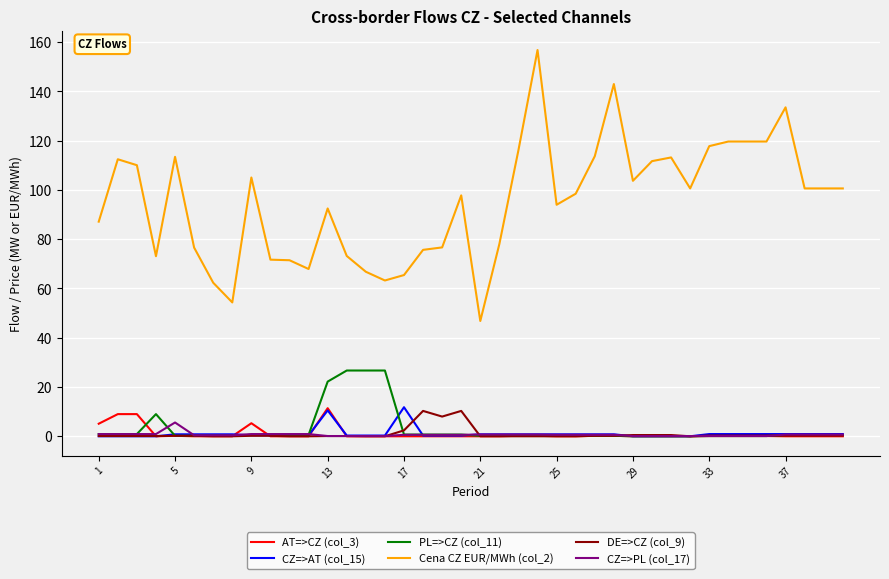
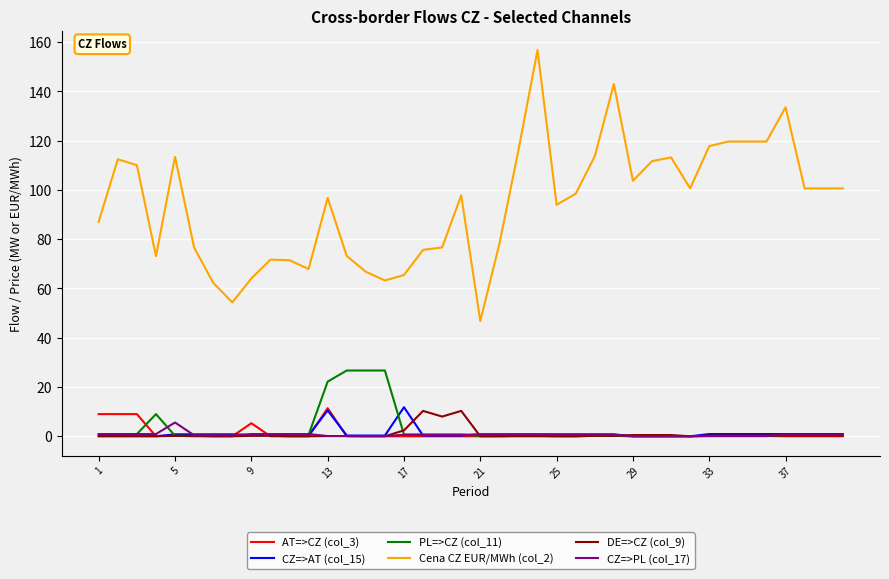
AT=>CZ (col_3), 1: 5 -> 9
Cena CZ EUR/MWh (col_2), 9: 105 -> 64
Cena CZ EUR/MWh (col_2), 13: 92 -> 97
